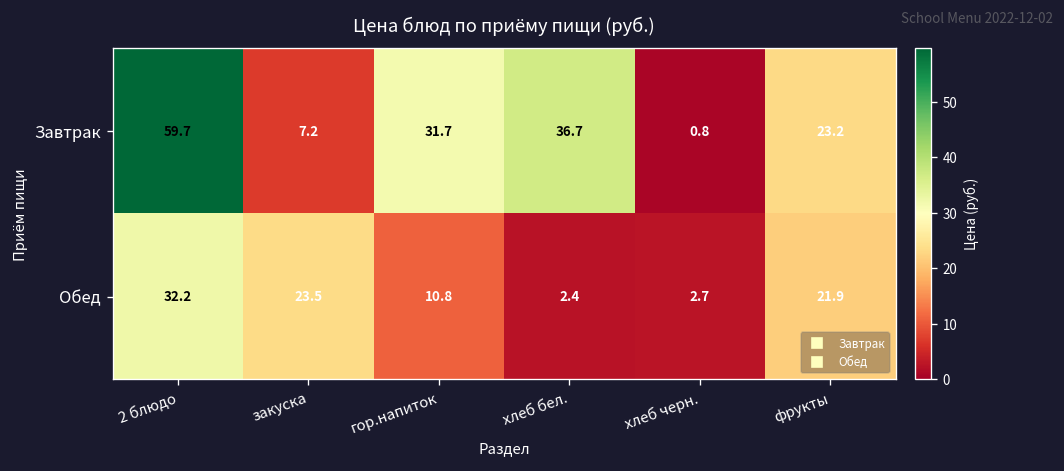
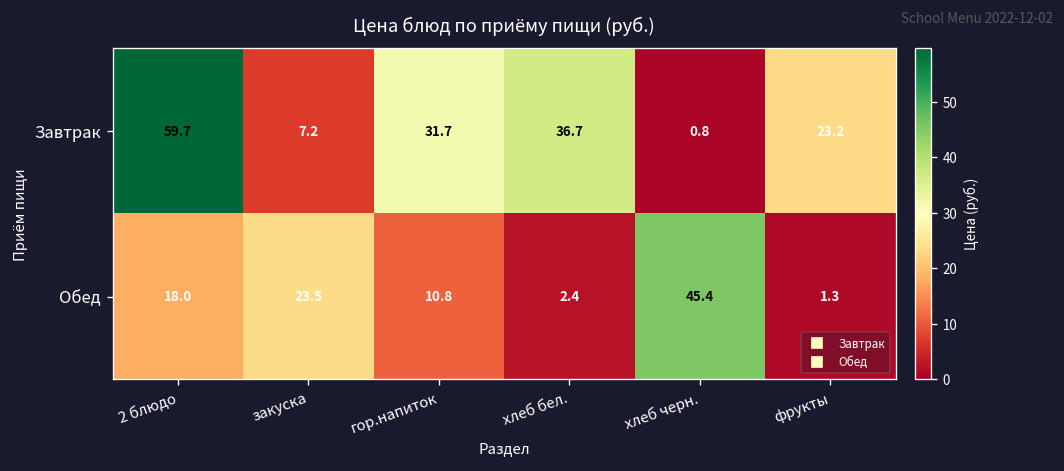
Обед, 2 блюдо: 32.2 -> 18.0
Обед, хлеб черн.: 2.7 -> 45.4
Обед, фрукты: 21.9 -> 1.3
